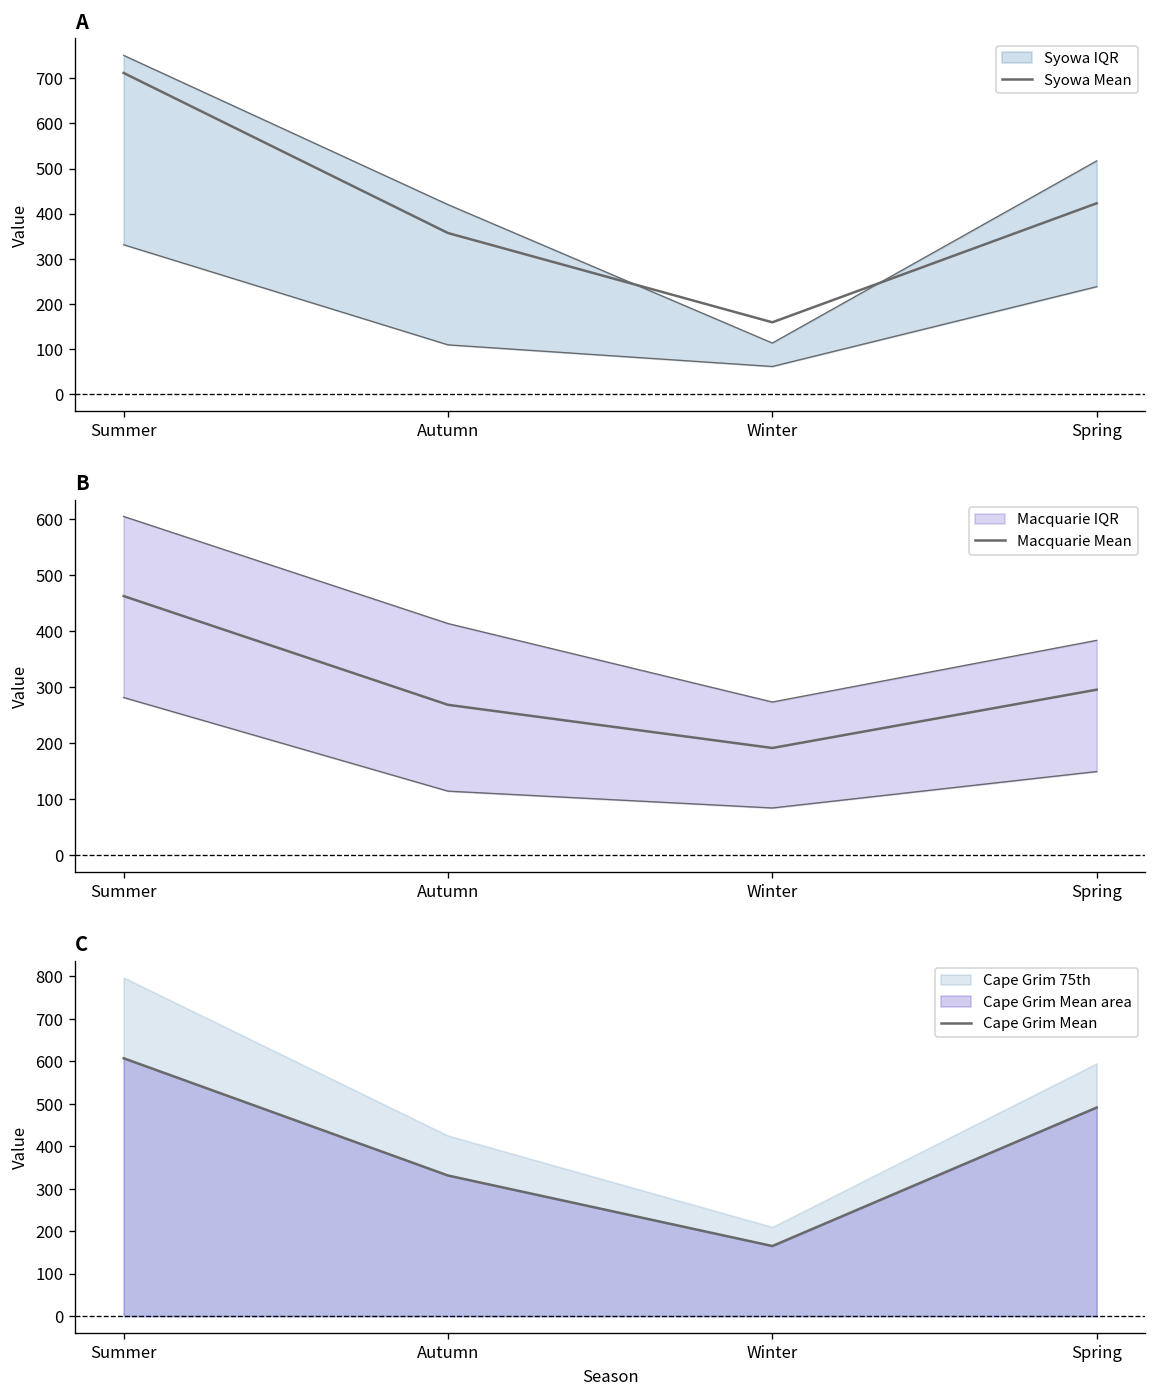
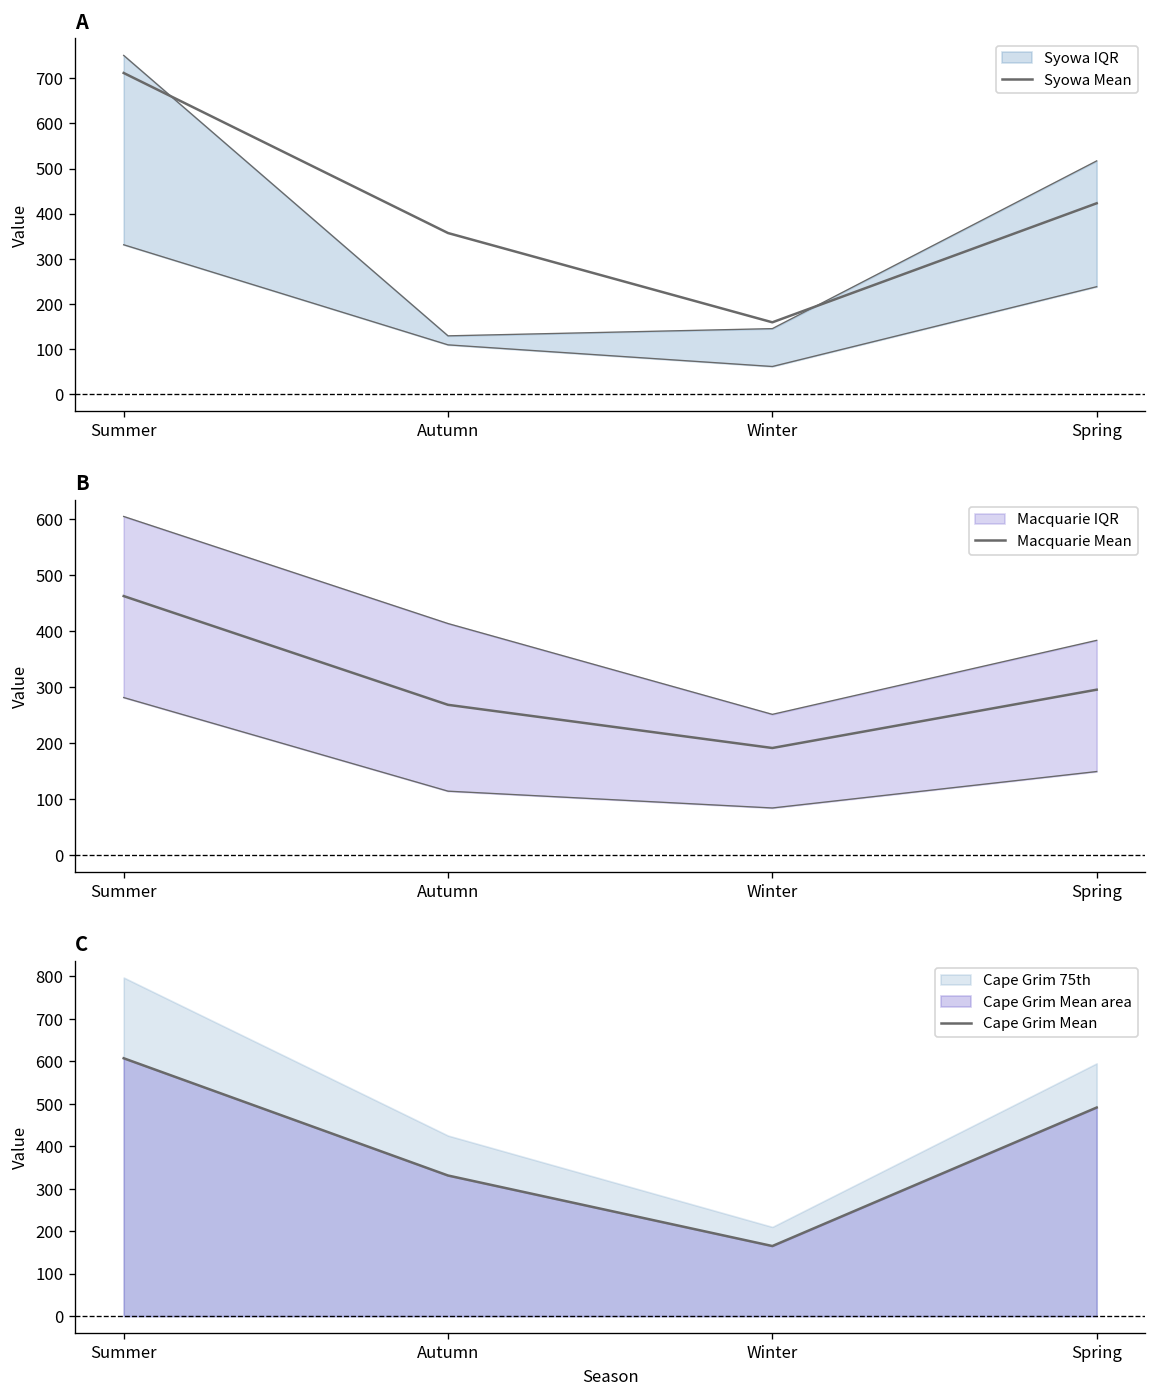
A, Syowa IQR, Autumn: 420 -> 130
A, Syowa IQR, Winter: 110 -> 150
B, Macquarie IQR, Winter: 270 -> 250
